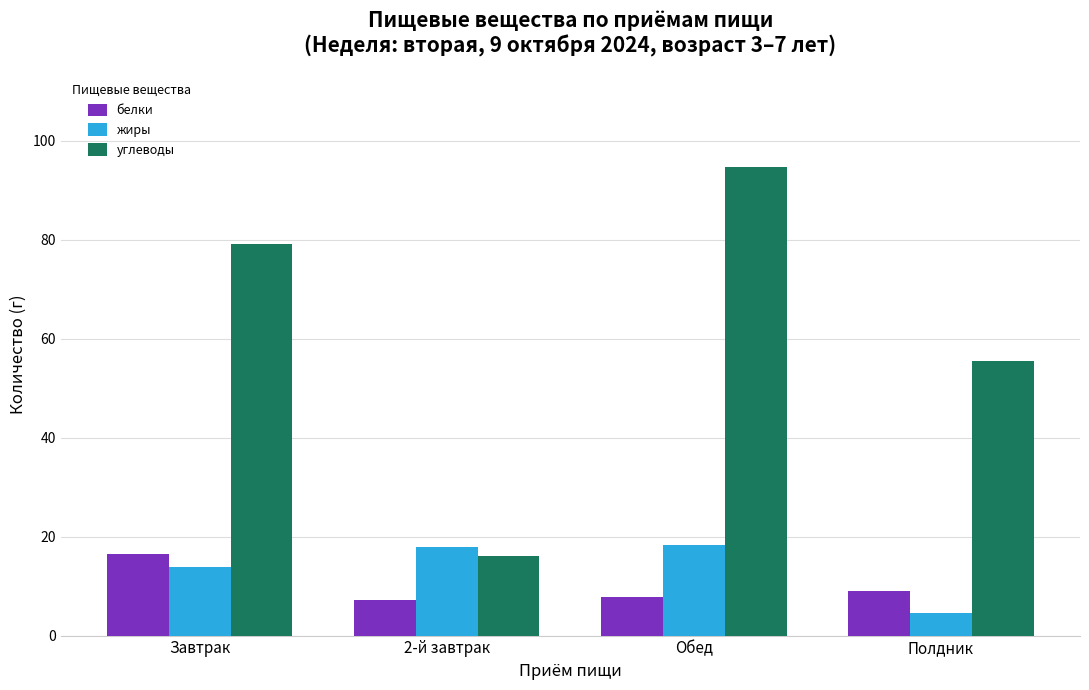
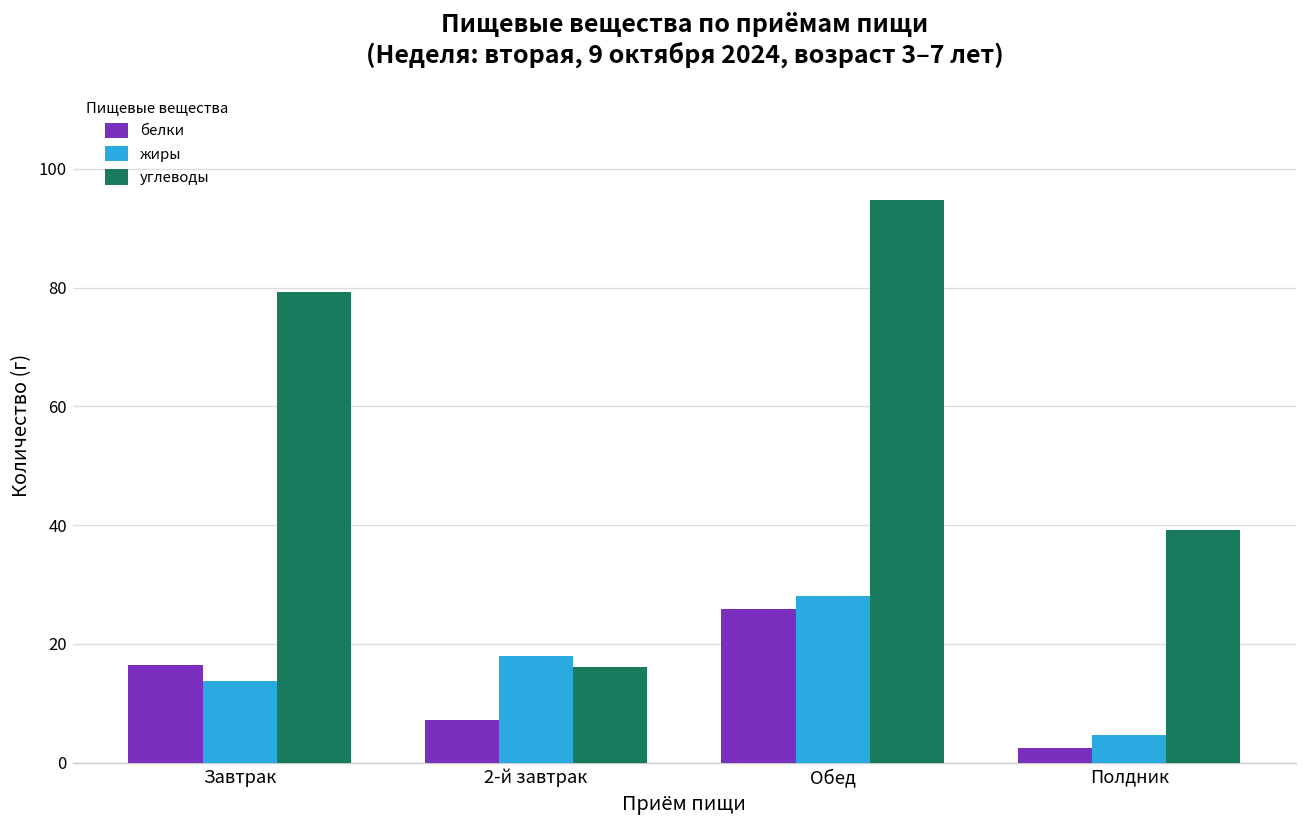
белки, Обед: 8 -> 26
жиры, Обед: 18 -> 28
белки, Полдник: 9 -> 3
углеводы, Полдник: 55 -> 39
